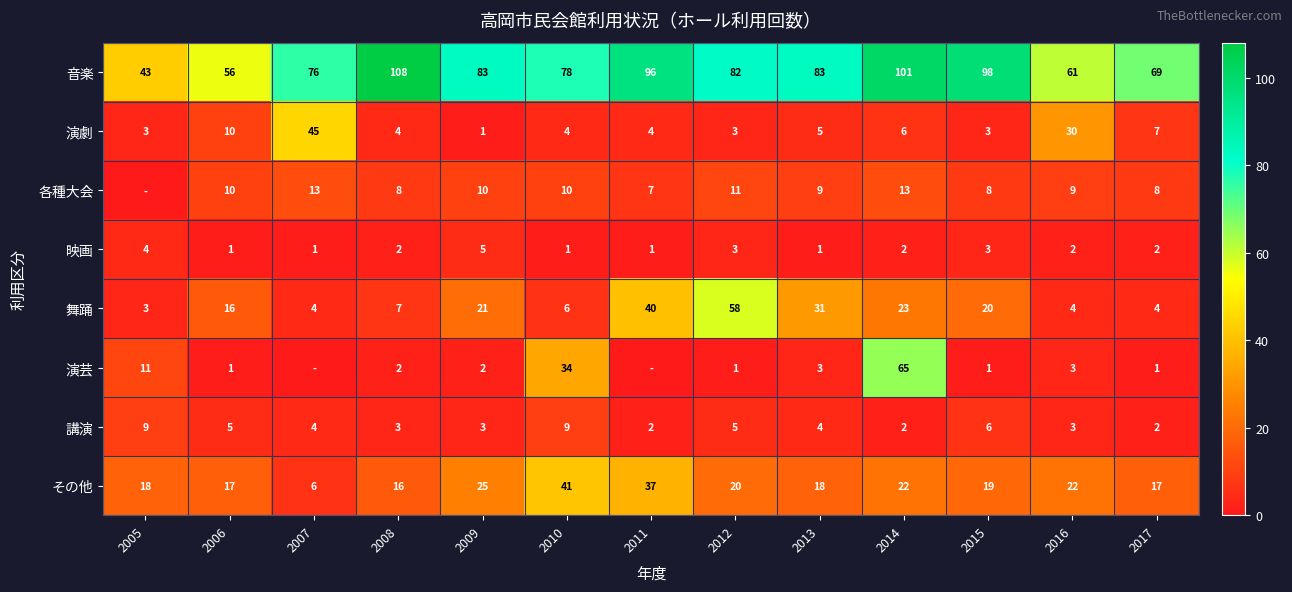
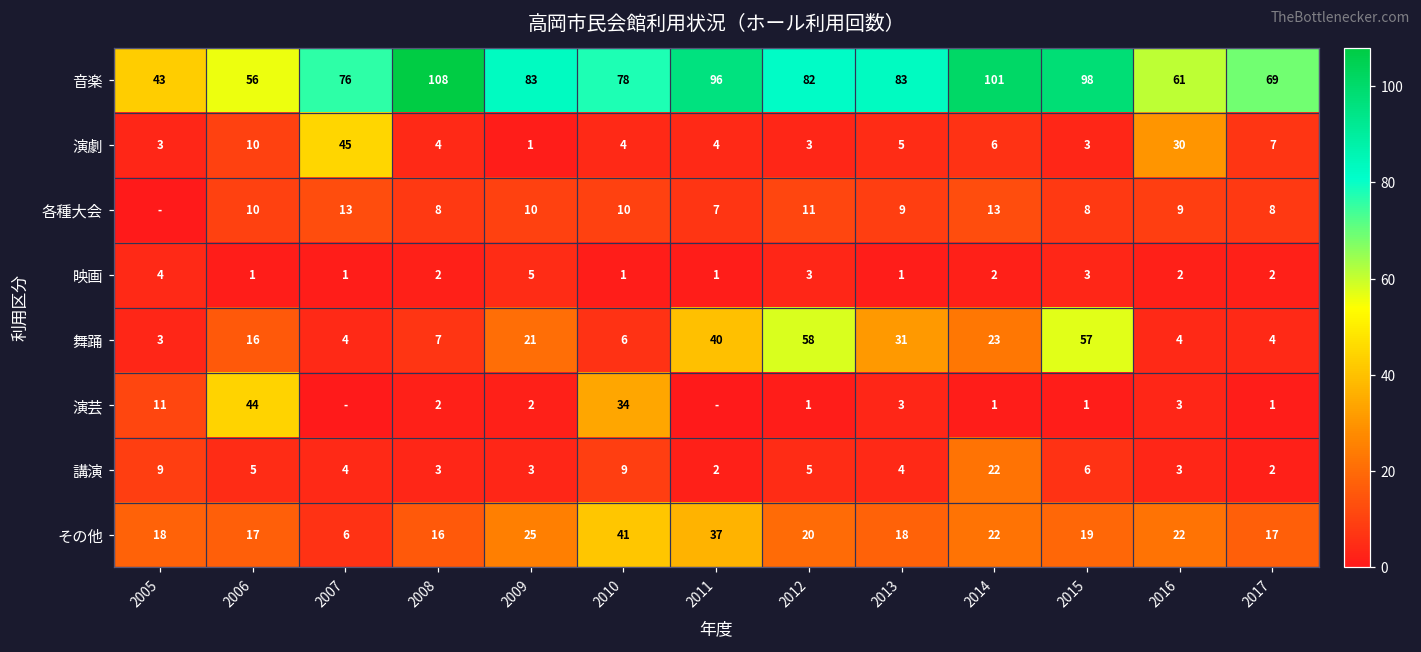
舞踊, 2015: 20 -> 57
演芸, 2006: 1 -> 44
演芸, 2014: 65 -> 1
講演, 2014: 2 -> 22
